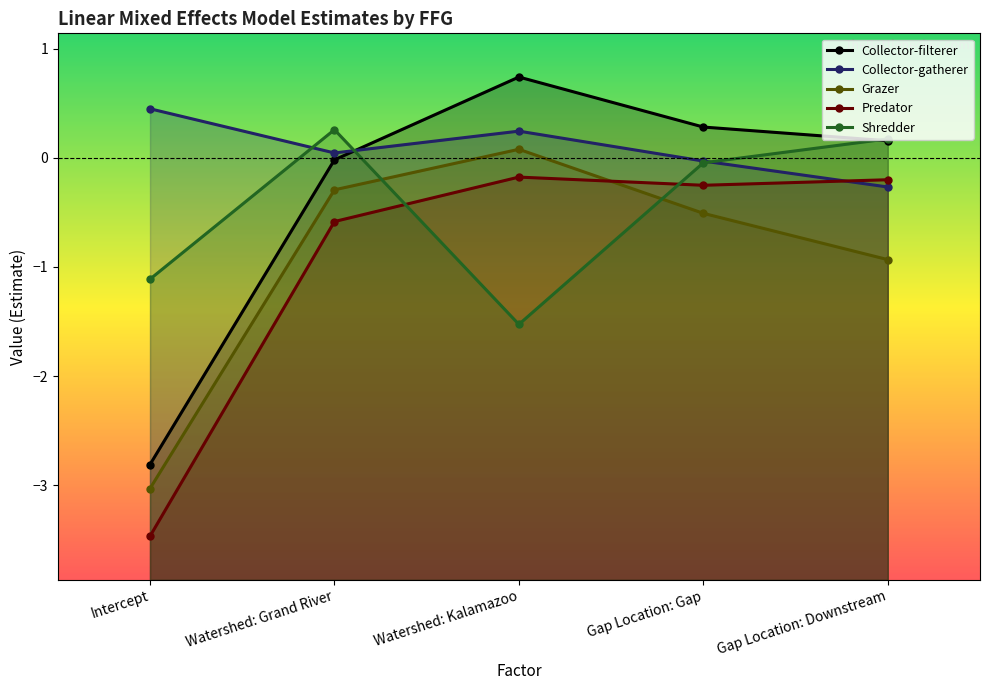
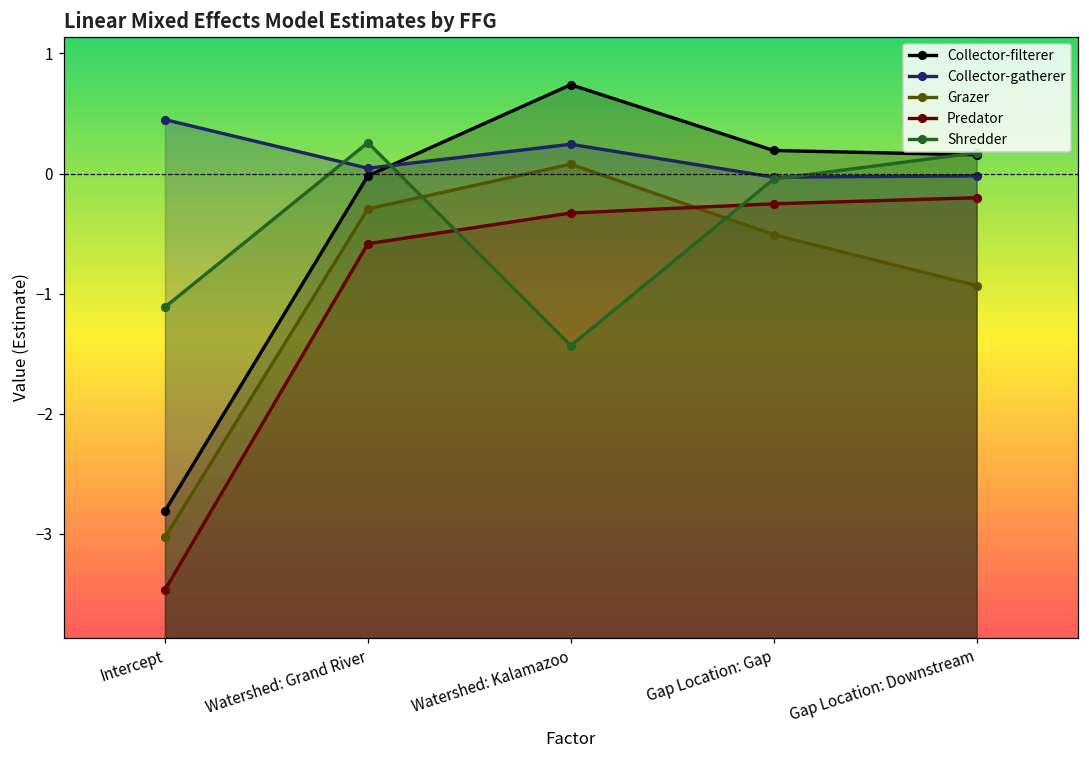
Predator, Watershed: Kalamazoo: -0.18 -> -0.33
Shredder, Watershed: Kalamazoo: -1.53 -> -1.43
Collector-filterer, Gap Location: Gap: 0.28 -> 0.19
Collector-gatherer, Gap Location: Downstream: -0.27 -> -0.02
